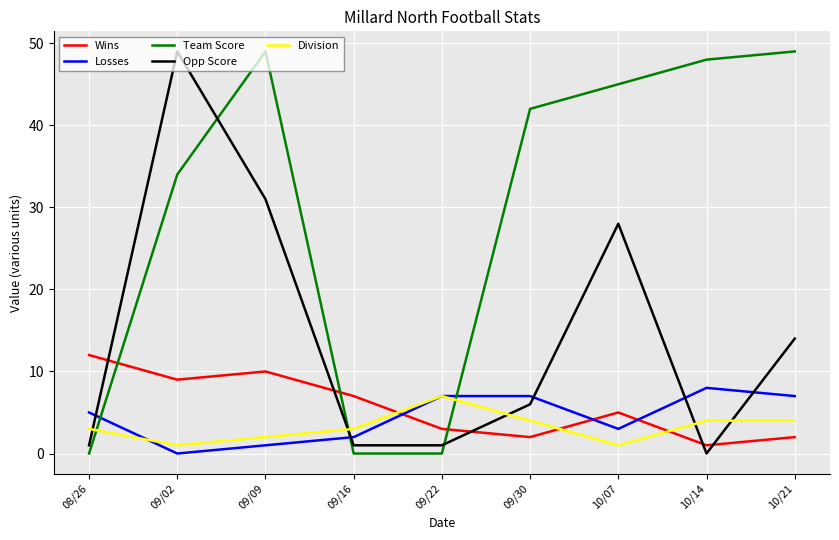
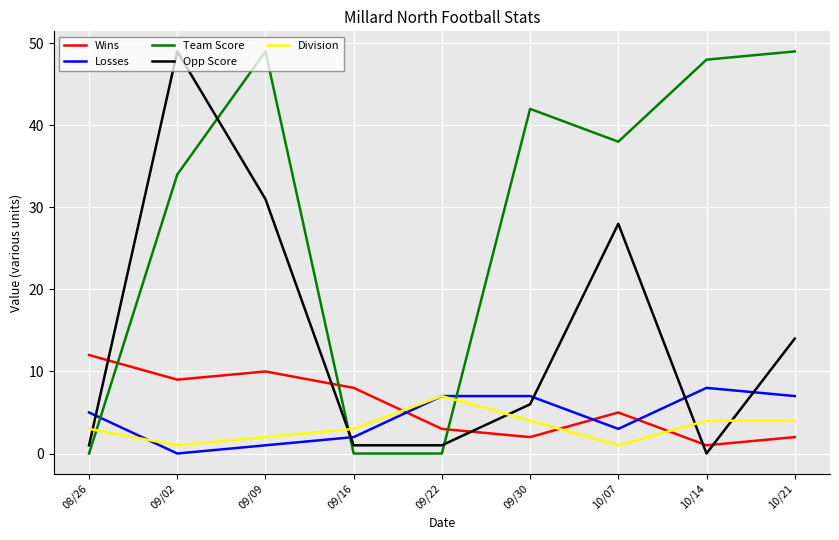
Wins, 09/16: 7 -> 8
Team Score, 10/07: 45 -> 38
